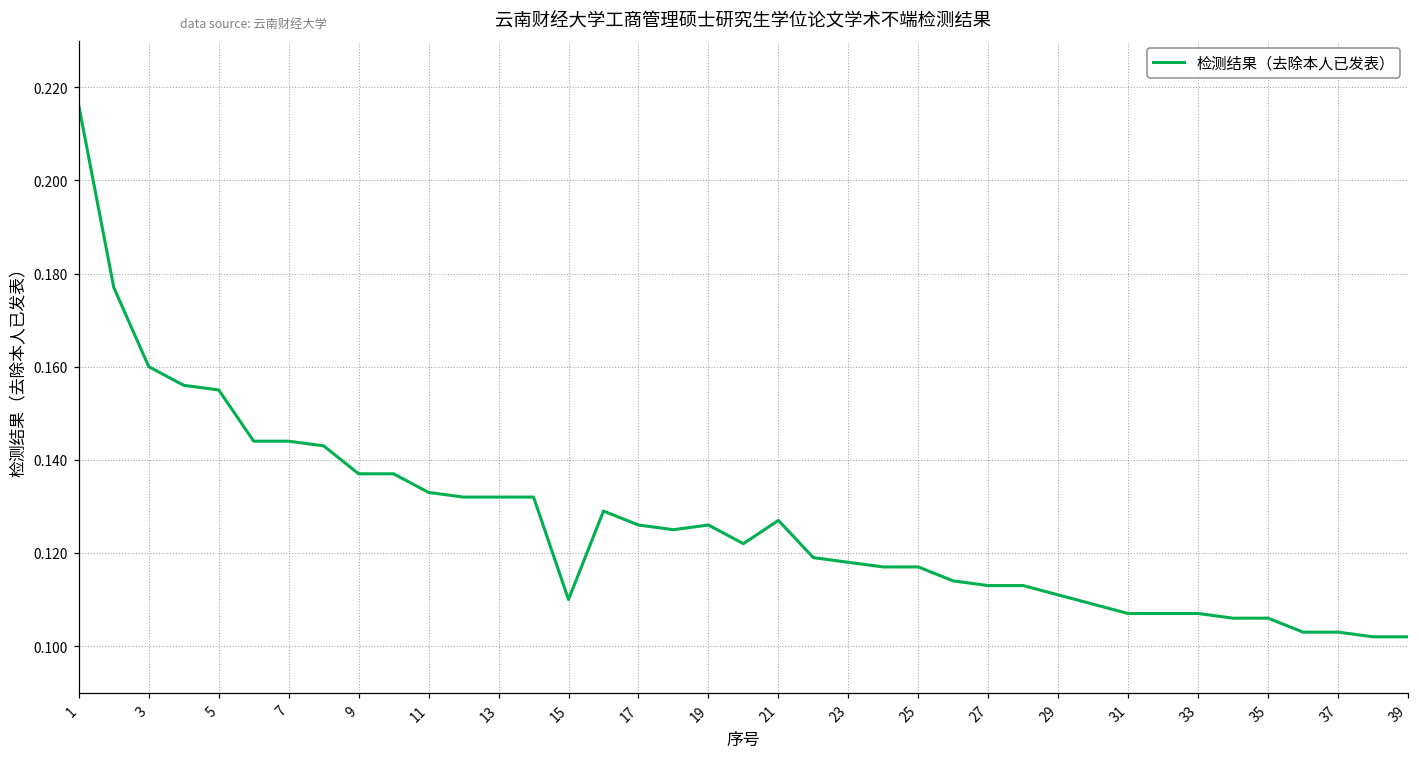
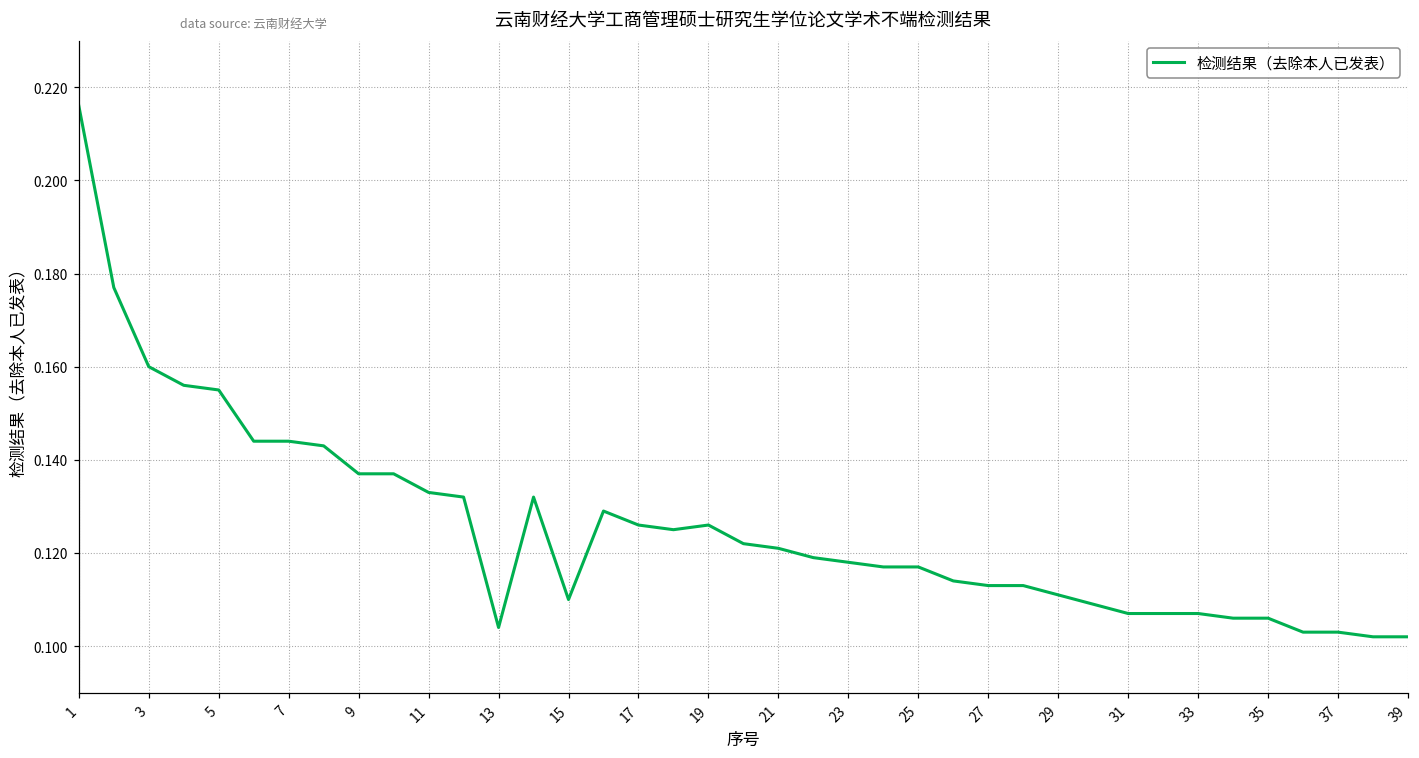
13: 0.132 -> 0.104
21: 0.127 -> 0.121
